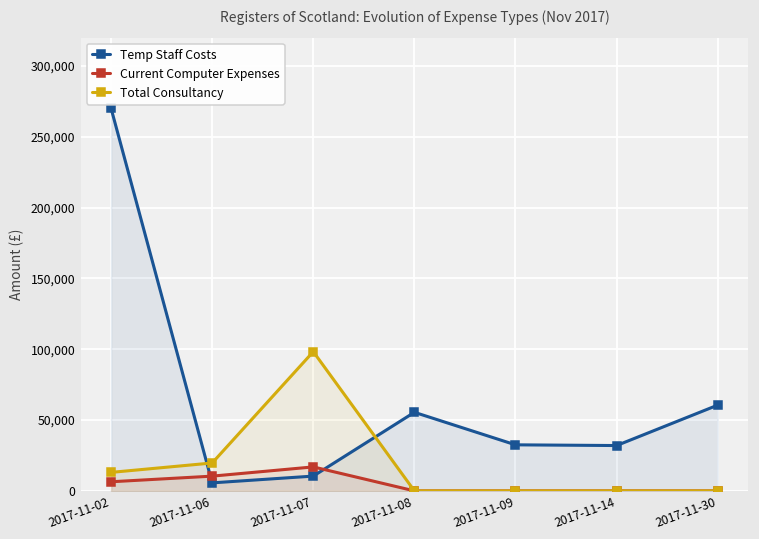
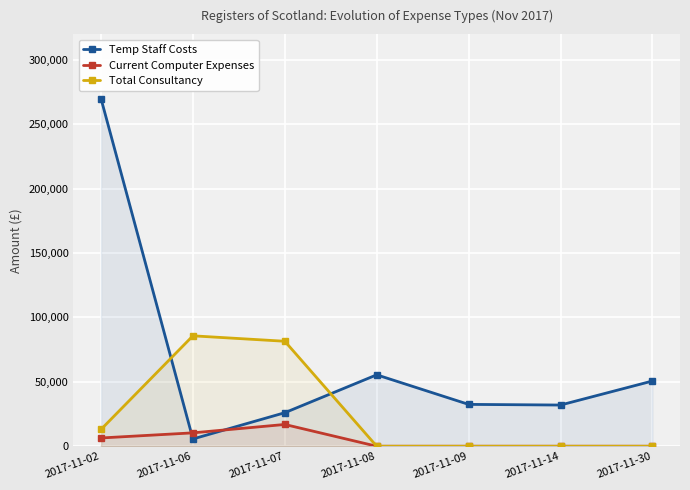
Total Consultancy, 2017-11-06: 20,000 -> 86,000
Temp Staff Costs, 2017-11-07: 10,000 -> 26,000
Total Consultancy, 2017-11-07: 98,000 -> 82,000
Temp Staff Costs, 2017-11-30: 61,000 -> 51,000
